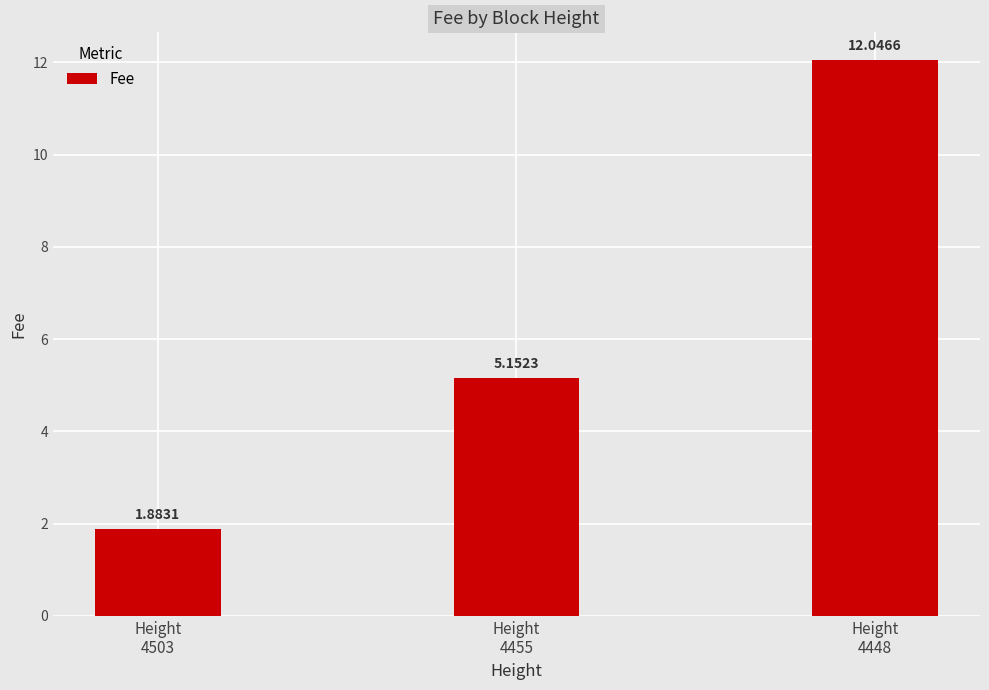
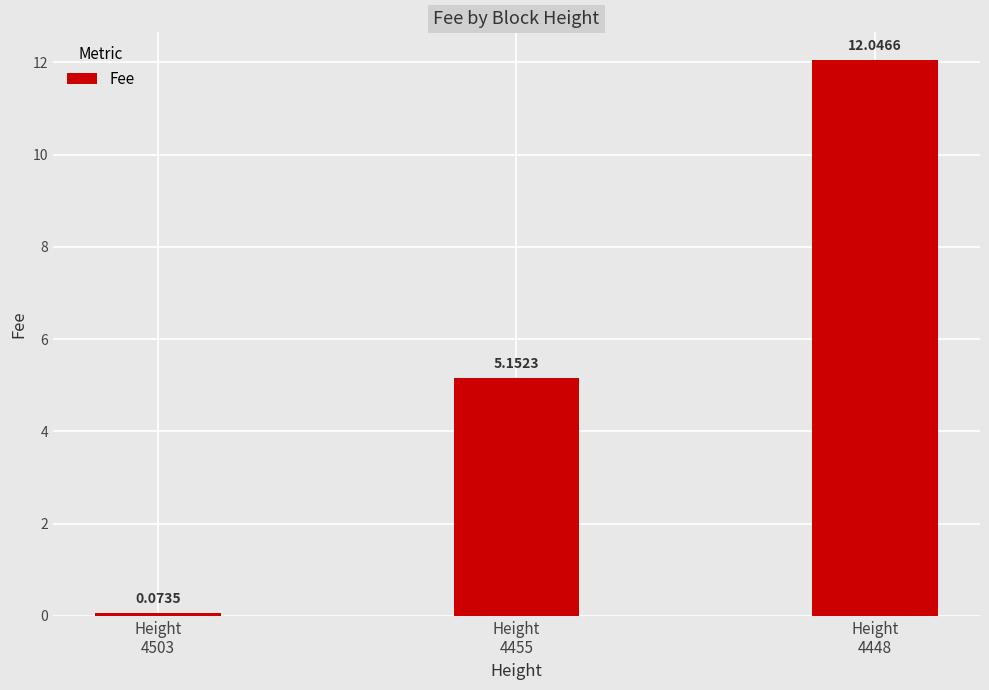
Height 4503: 1.8831 -> 0.0735
